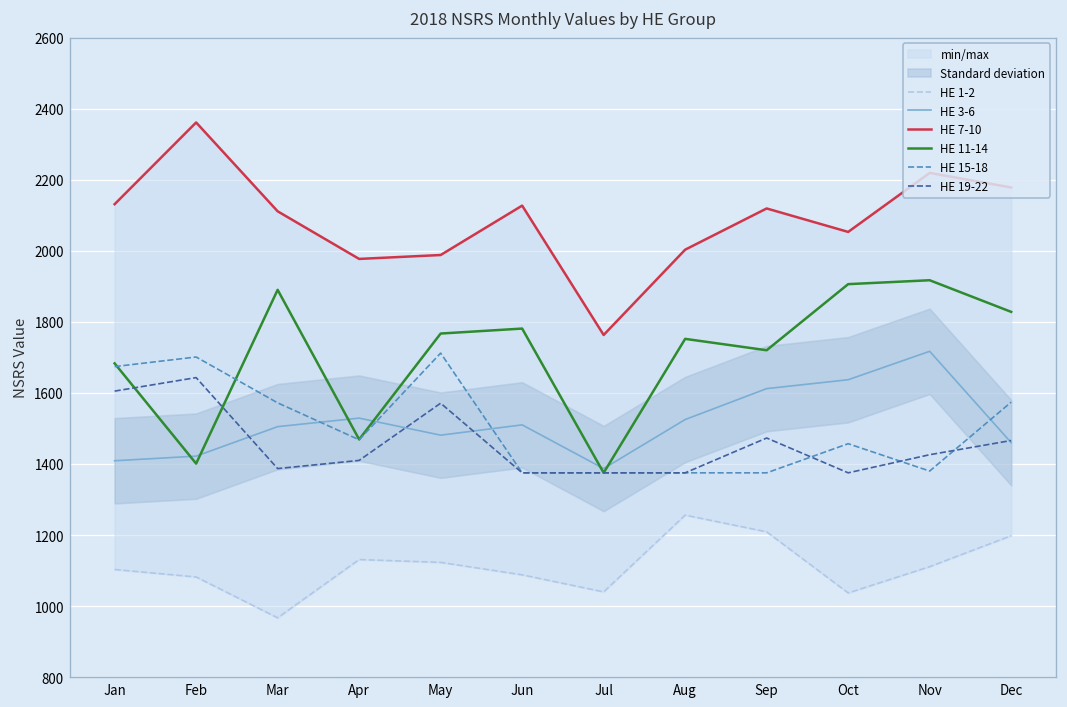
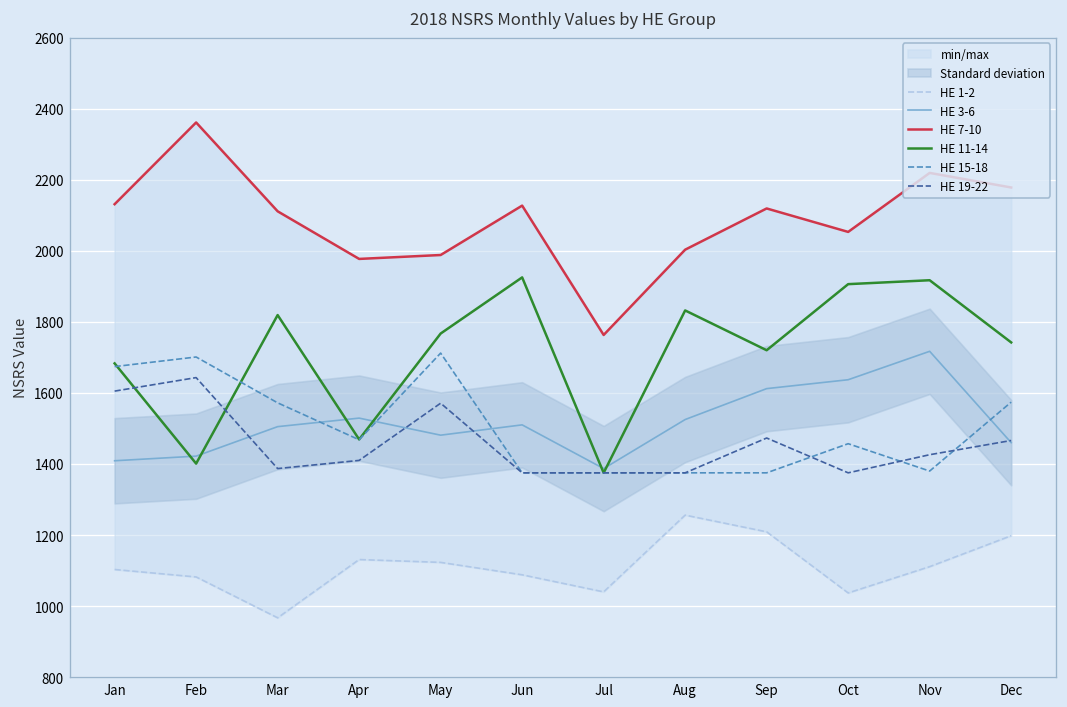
HE 11-14, Mar: 1890 -> 1820
HE 11-14, Jun: 1780 -> 1930
HE 11-14, Aug: 1750 -> 1830
HE 11-14, Dec: 1830 -> 1740
